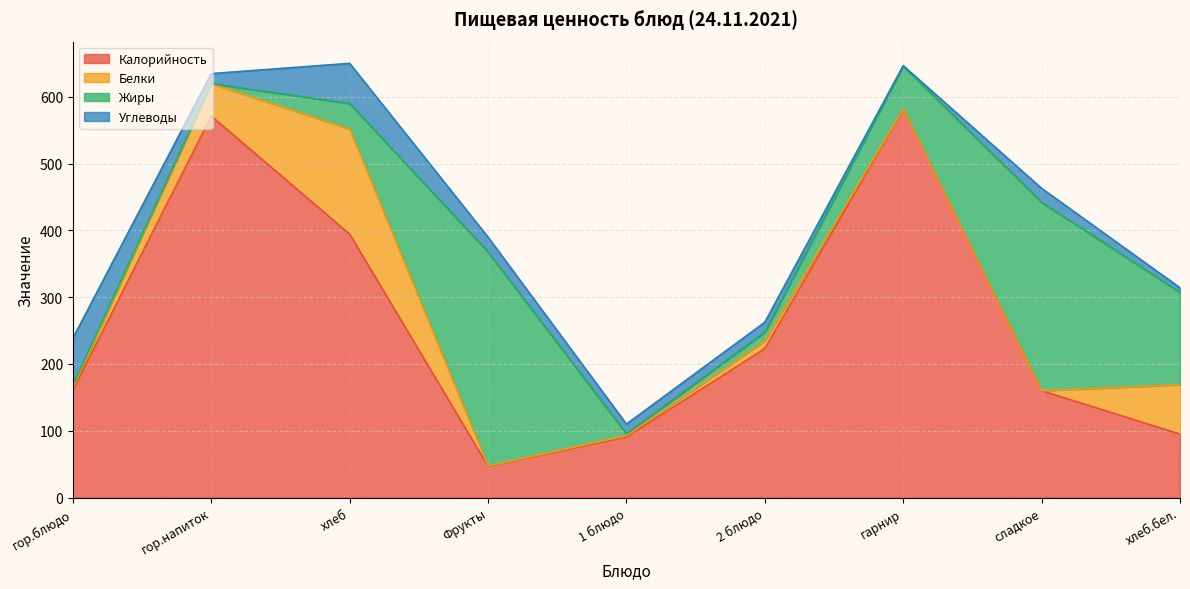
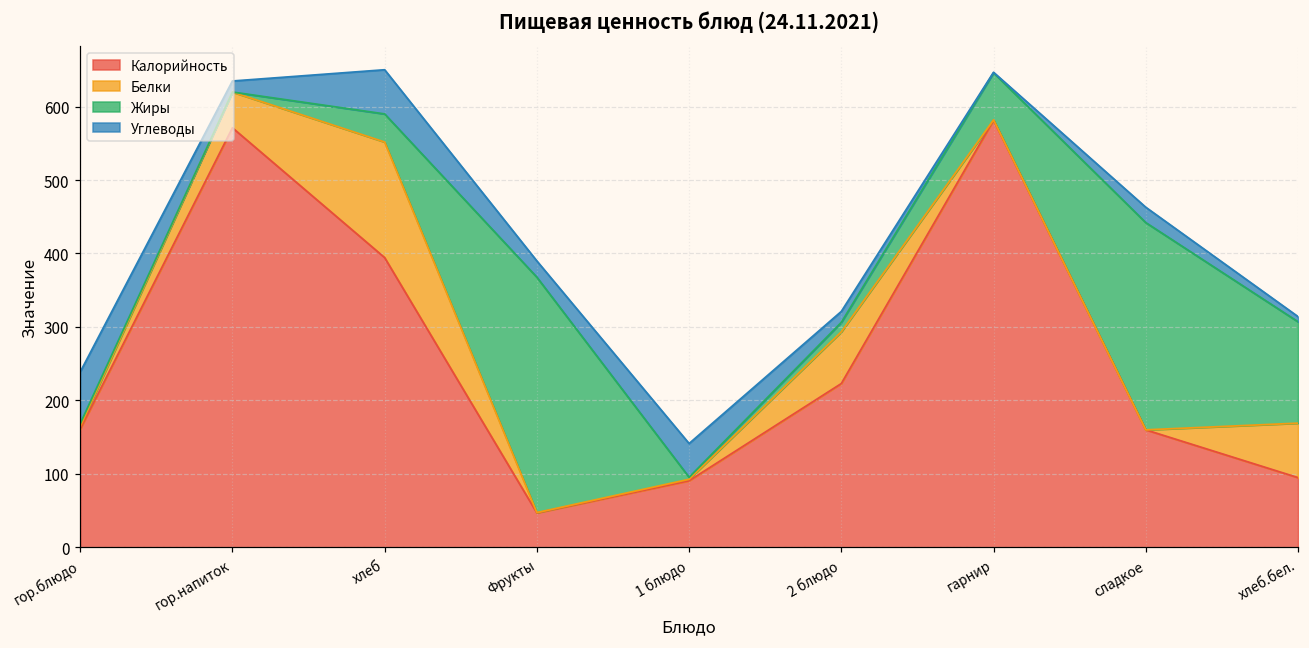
Углеводы, 1 блюдо: 10 -> 50
Белки, 2 блюдо: 10 -> 70
